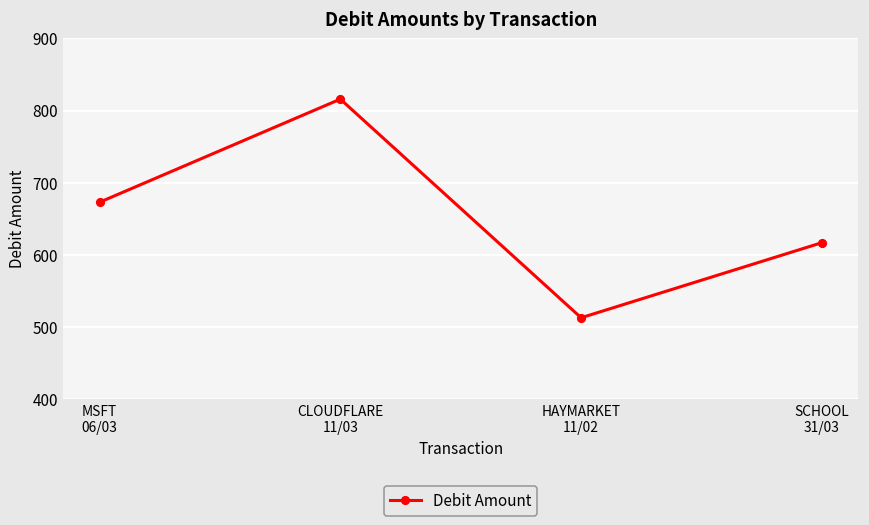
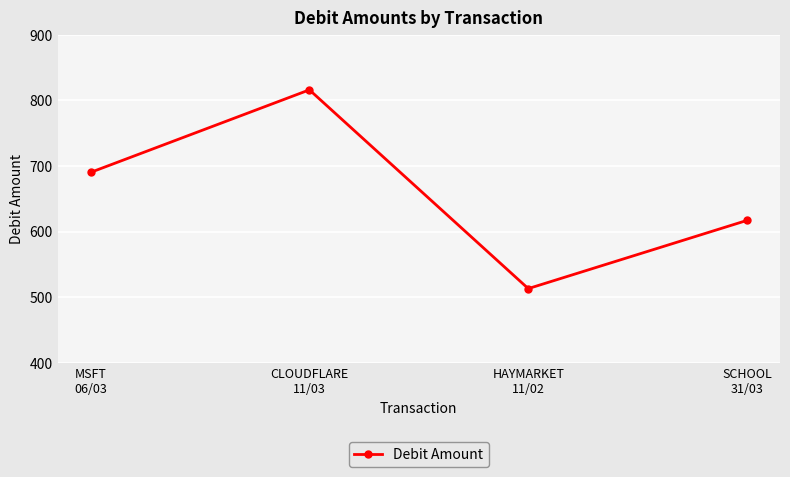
MSFT 06/03: 670 -> 690
